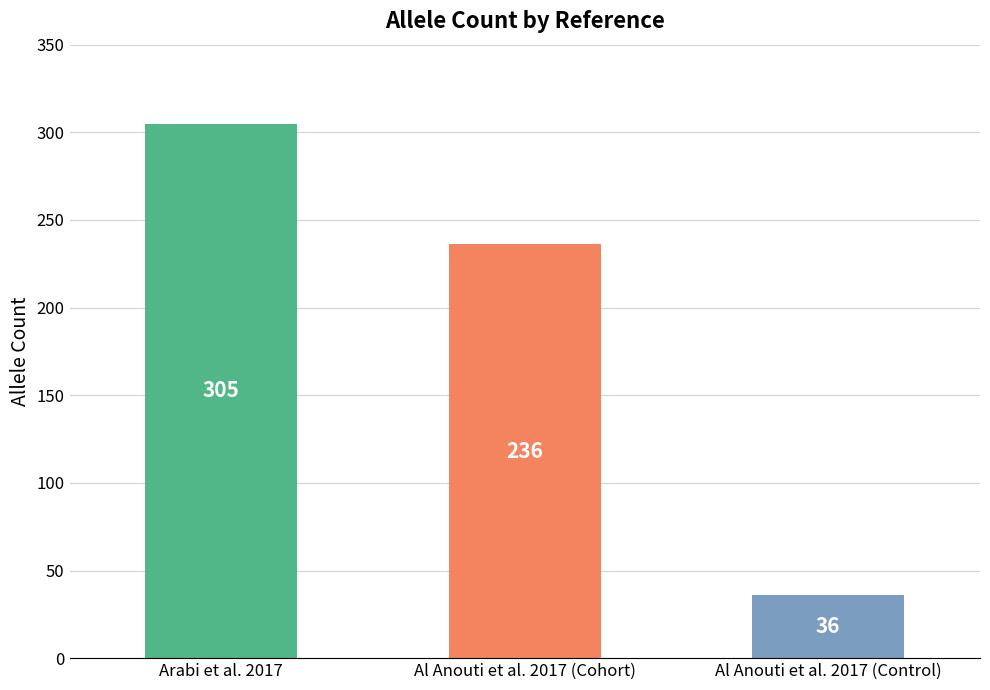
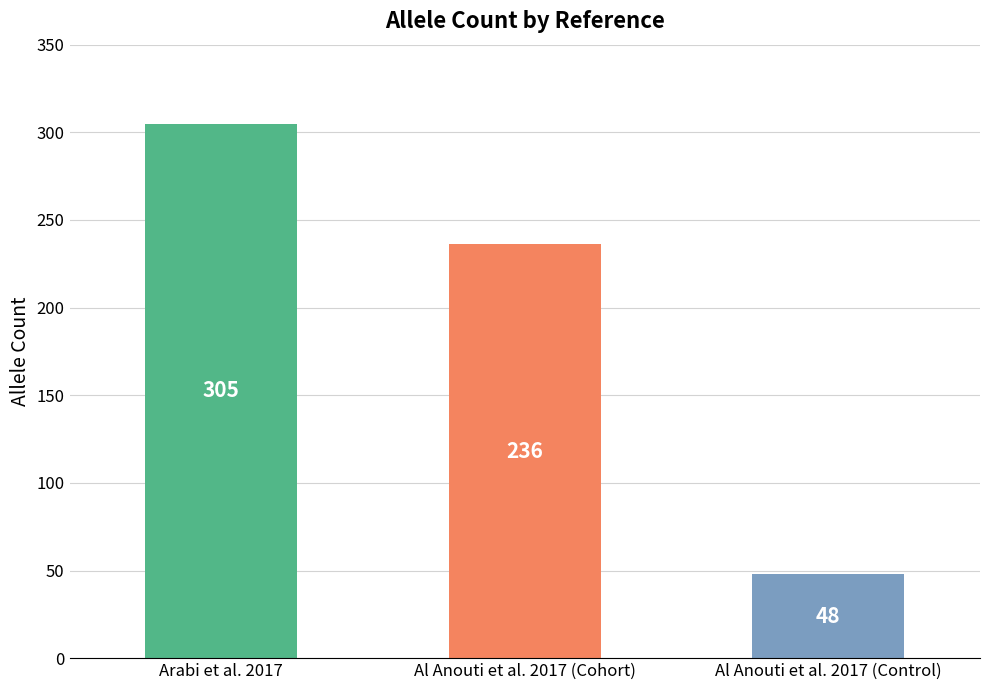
Al Anouti et al. 2017 (Control): 36 -> 48
